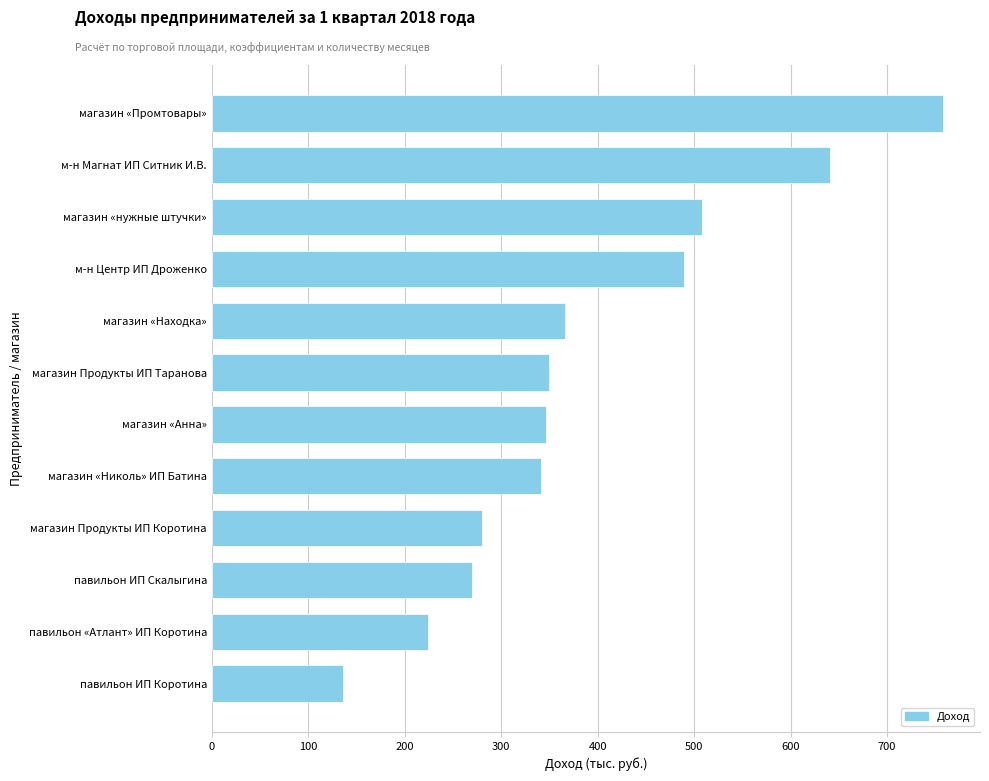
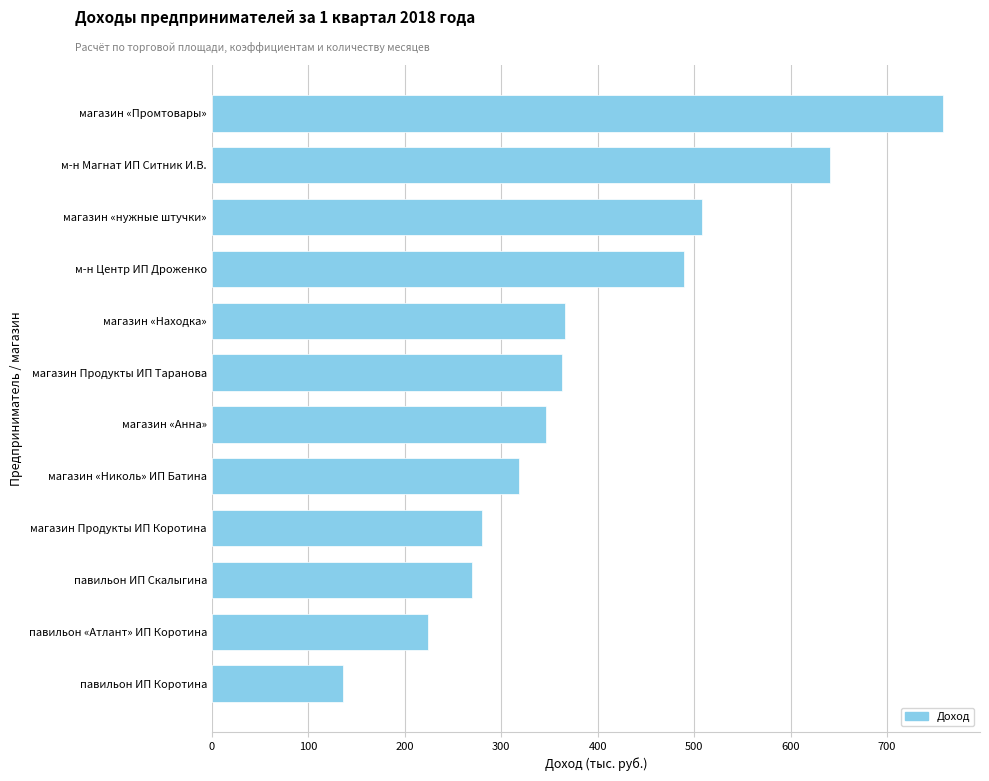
магазин Продукты ИП Таранова: 350 -> 360
магазин «Николь» ИП Батина: 340 -> 320
